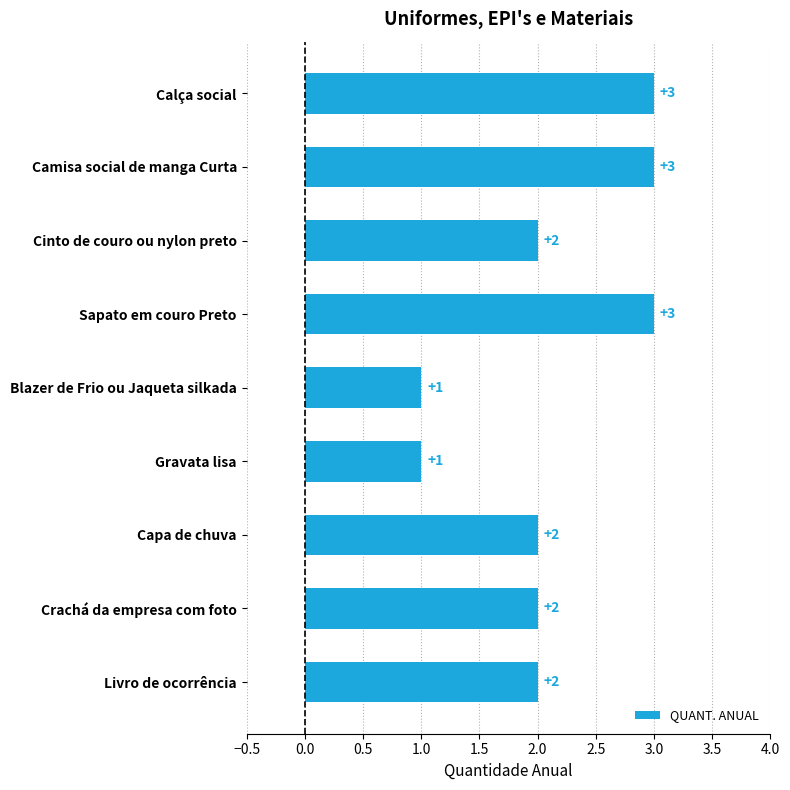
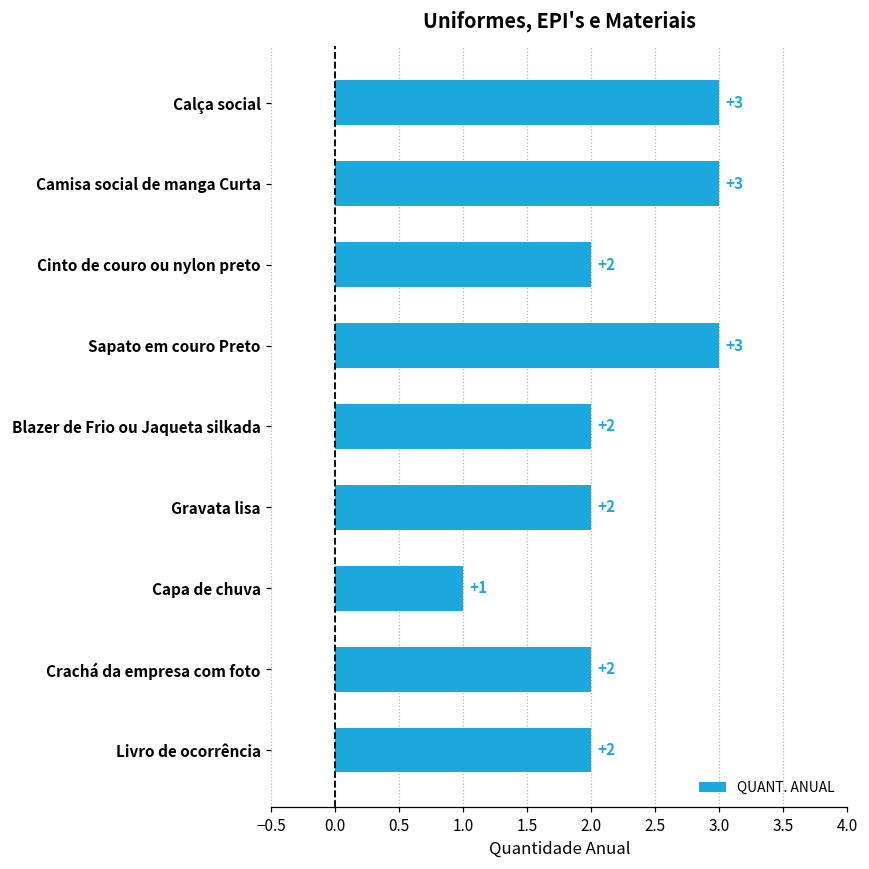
Blazer de Frio ou Jaqueta silkada: +1 -> +2
Gravata lisa: +1 -> +2
Capa de chuva: +2 -> +1
